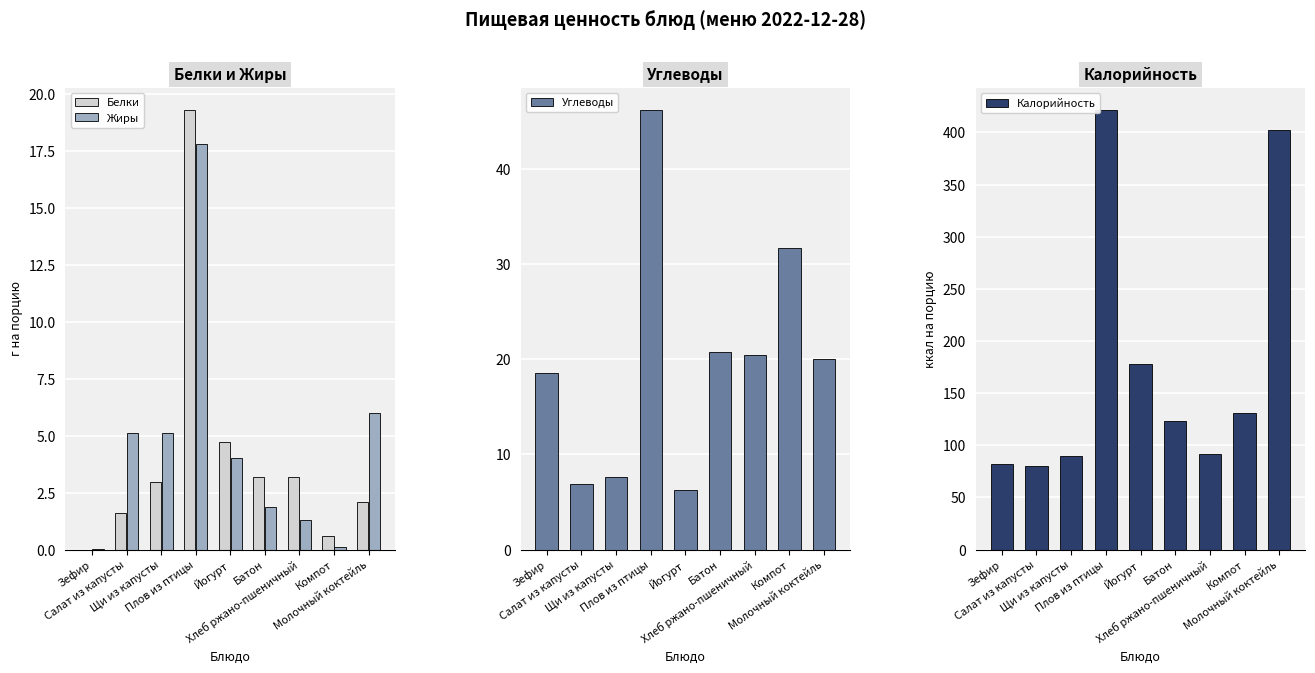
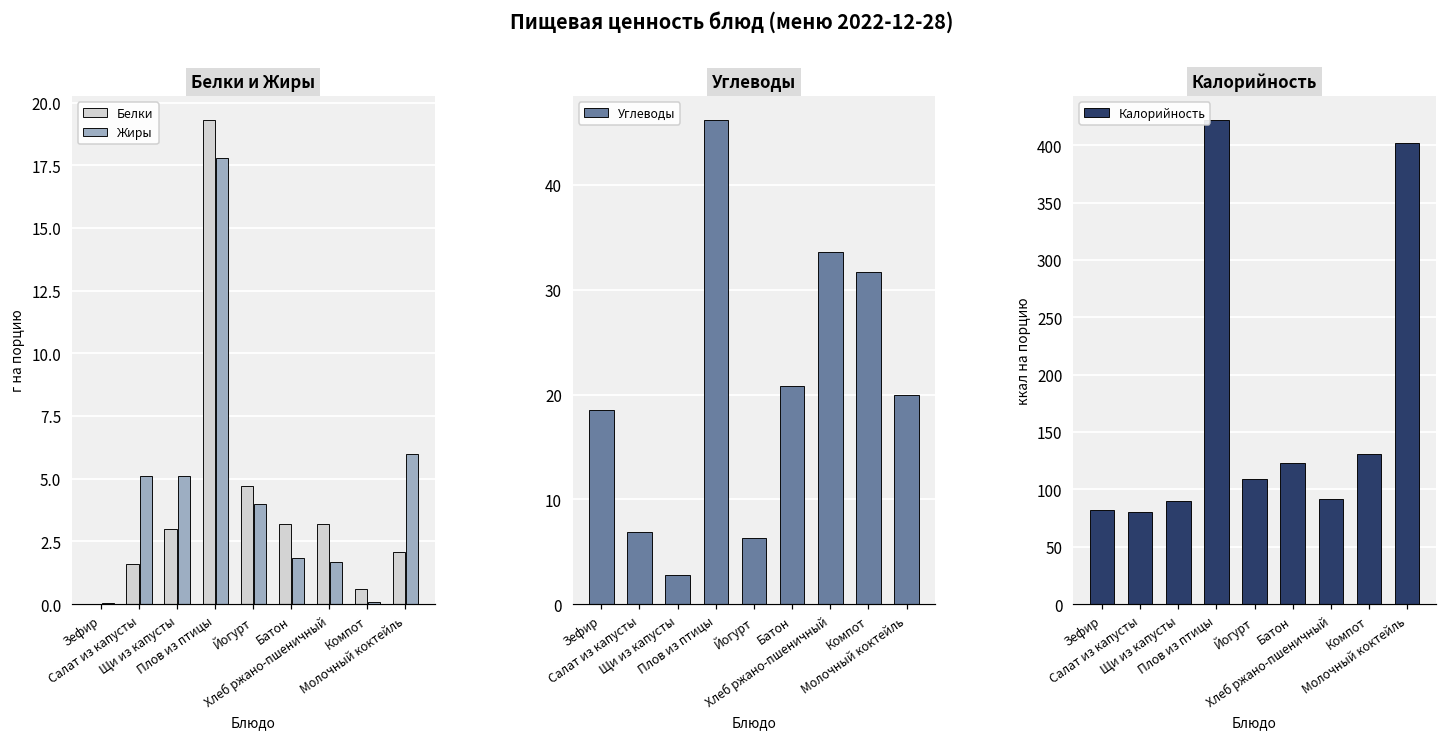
Белки и Жиры, Жиры, Хлеб ржано-пшеничный: 1.3 -> 1.7
Углеводы, Щи из капусты: 8 -> 3
Углеводы, Хлеб ржано-пшеничный: 20 -> 34
Калорийность, Йогурт: 178 -> 109
